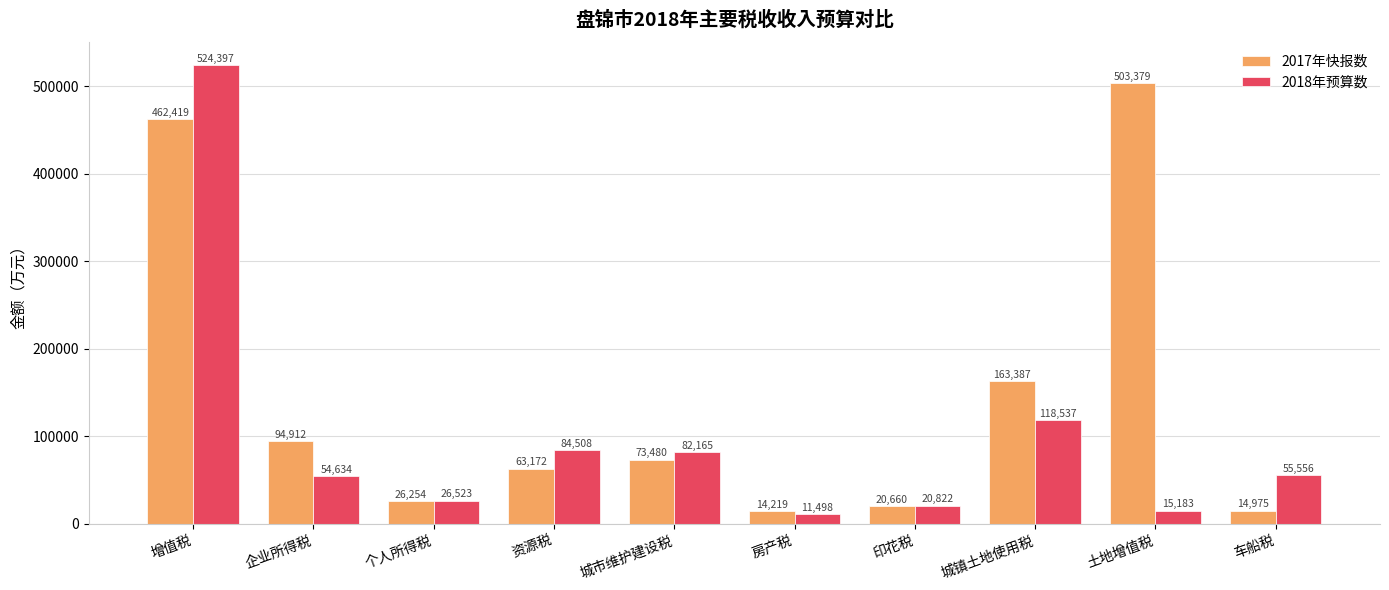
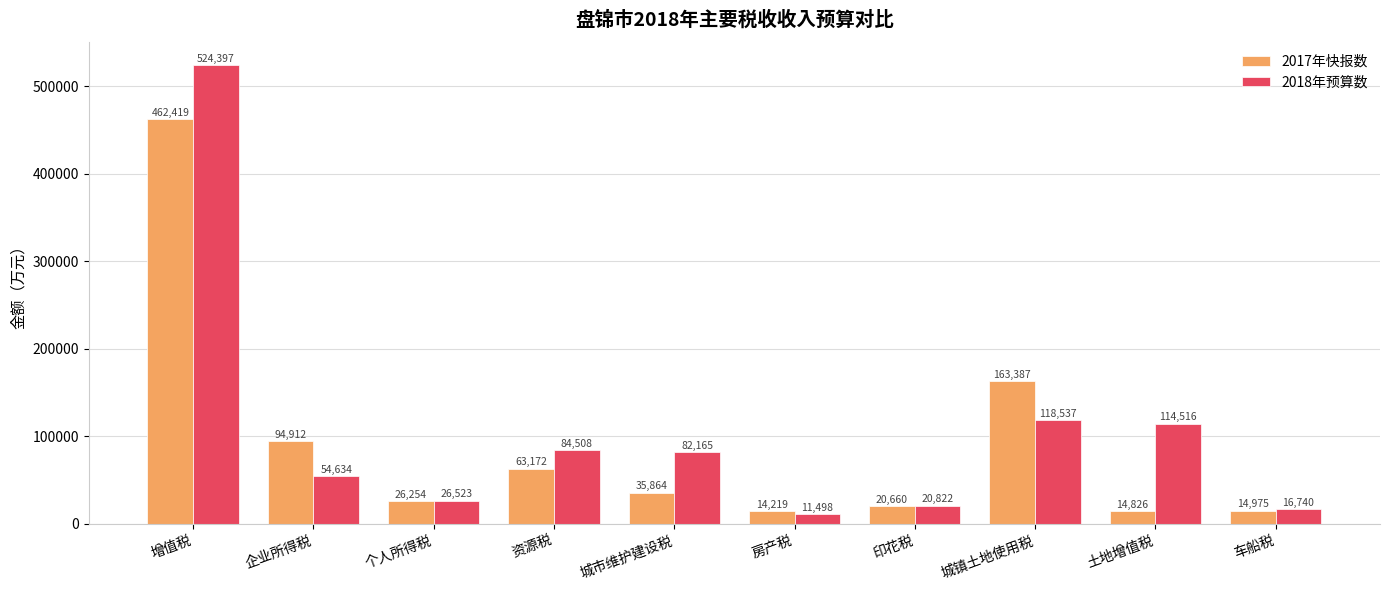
2017年快报数, 城市维护建设税: 73,480 -> 35,864
2017年快报数, 土地增值税: 503,379 -> 14,826
2018年预算数, 土地增值税: 15,183 -> 114,516
2018年预算数, 车船税: 55,556 -> 16,740
